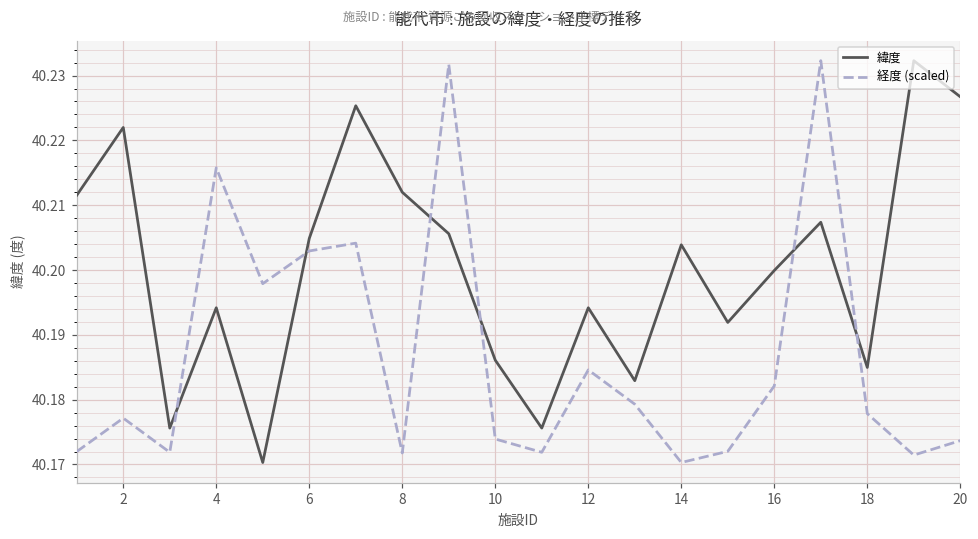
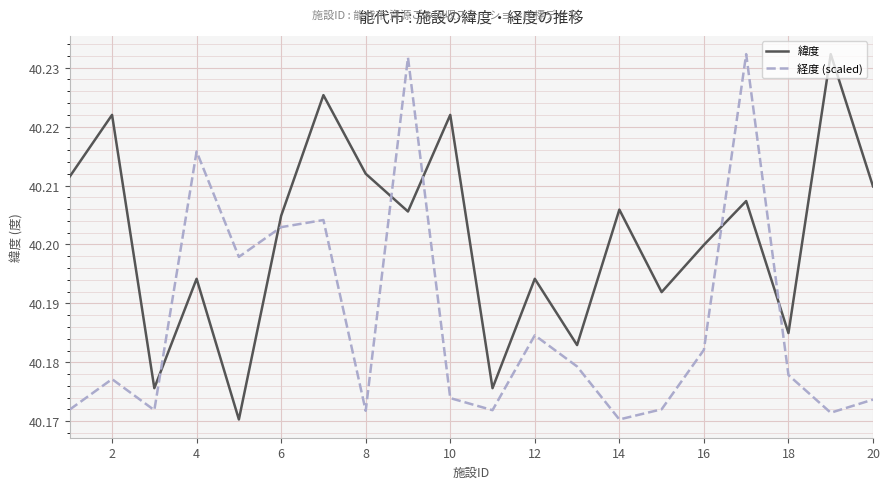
緯度, 10: 40.186 -> 40.222
緯度, 14: 40.204 -> 40.206
緯度, 20: 40.227 -> 40.210
